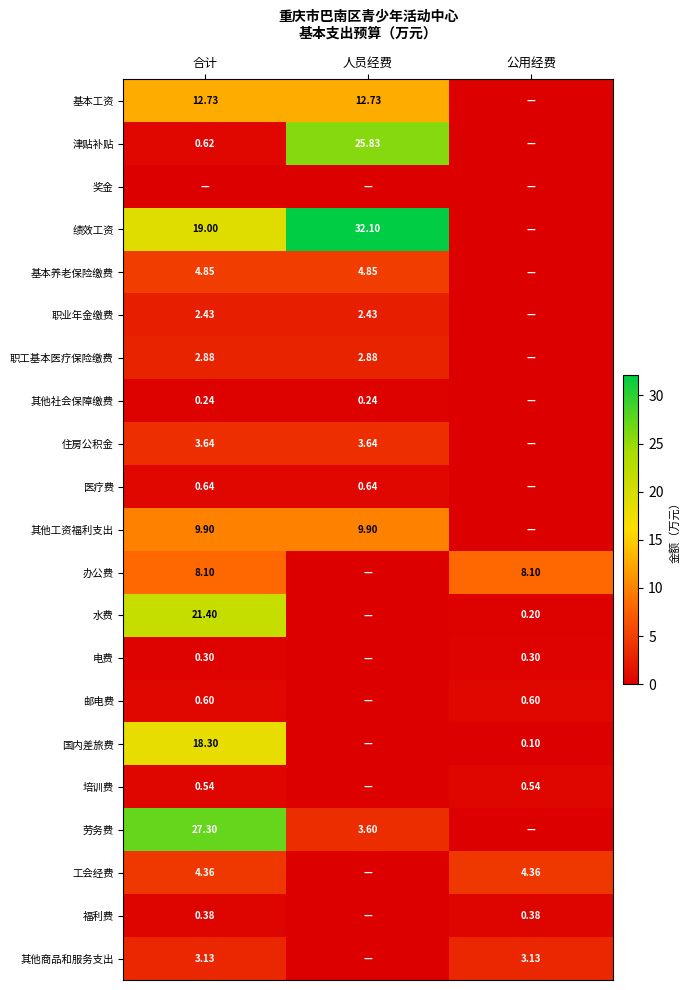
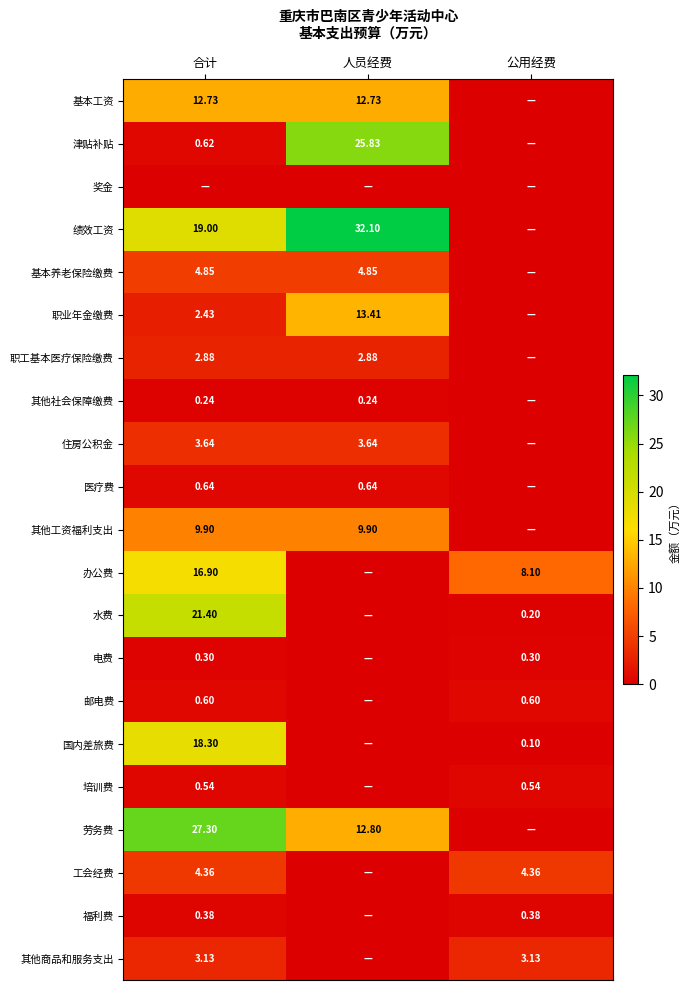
职业年金缴费, 人员经费: 2.43 -> 13.41
办公费, 合计: 8.10 -> 16.90
劳务费, 人员经费: 3.60 -> 12.80
